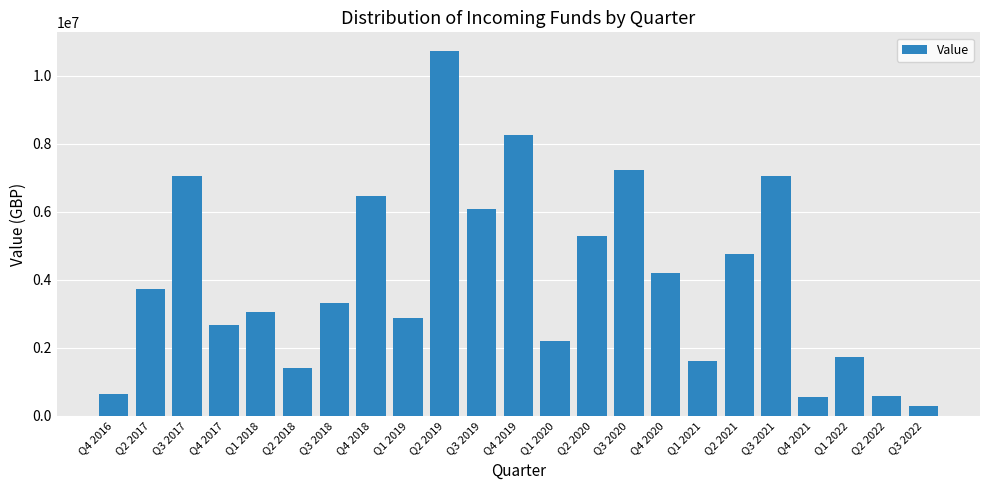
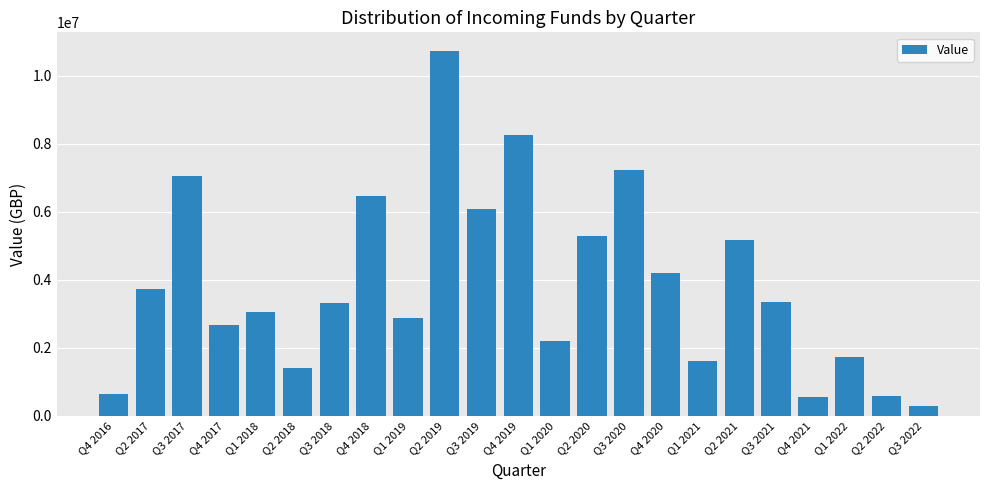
Q2 2021: 4800000 -> 5200000
Q3 2021: 7000000 -> 3300000
